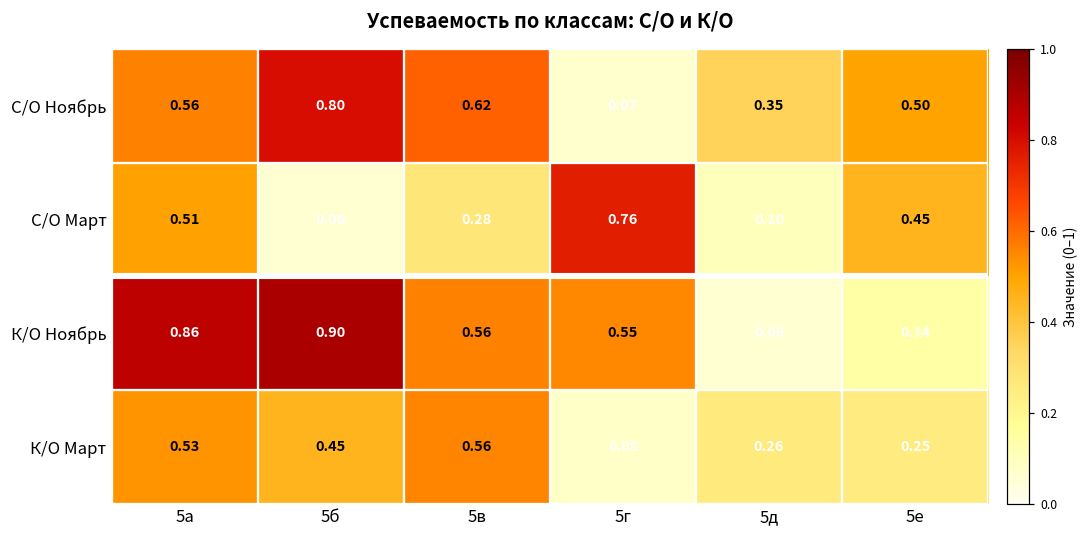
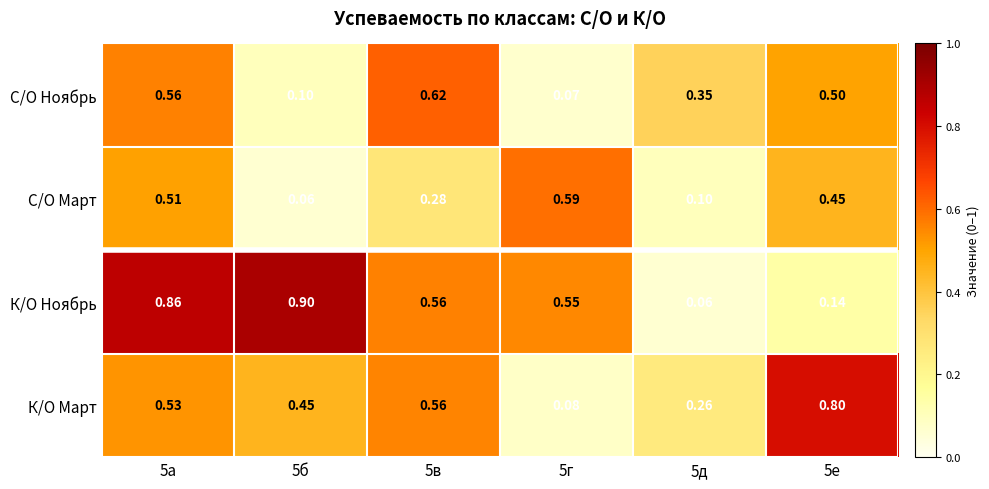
С/О Ноябрь, 5б: 0.80 -> 0.10
С/О Март, 5г: 0.76 -> 0.59
К/О Март, 5е: 0.25 -> 0.80
